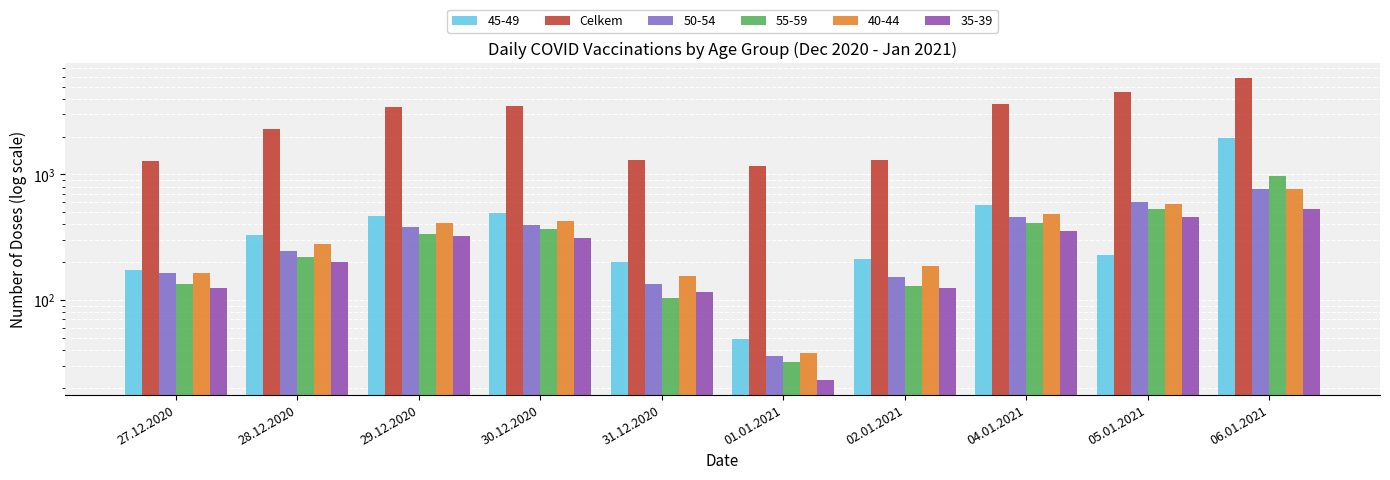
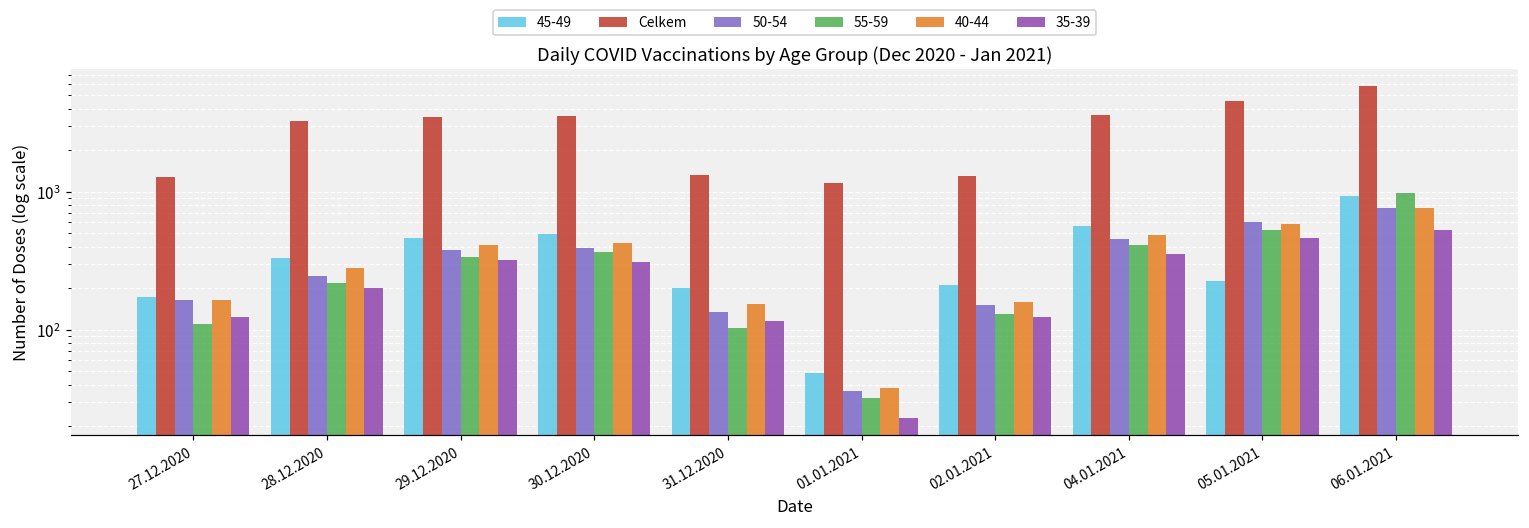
55-59, 27.12.2020: 130 -> 110
Celkem, 28.12.2020: 2300 -> 3200
40-44, 02.01.2021: 190 -> 160
45-49, 06.01.2021: 2000 -> 900
